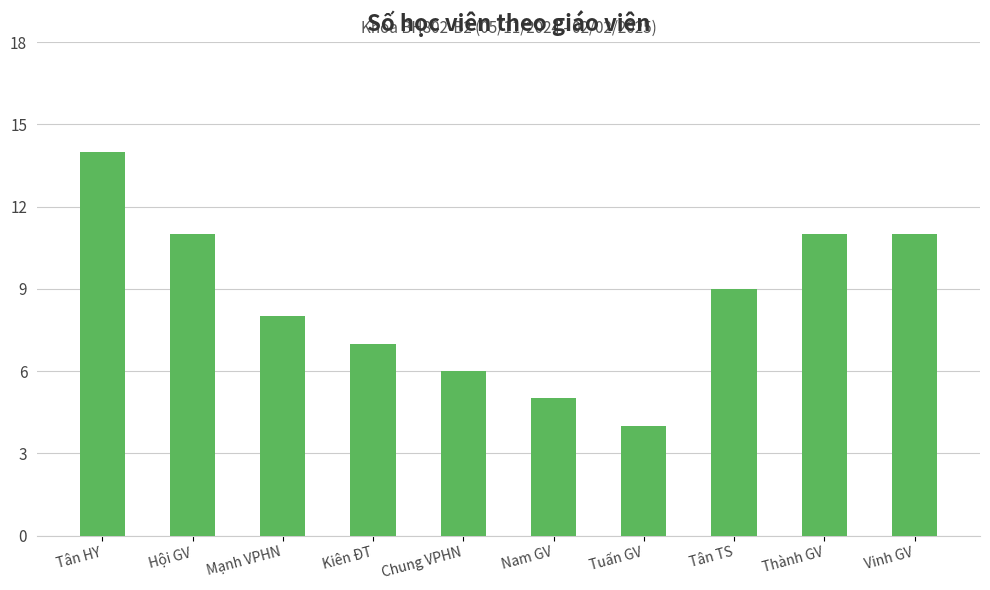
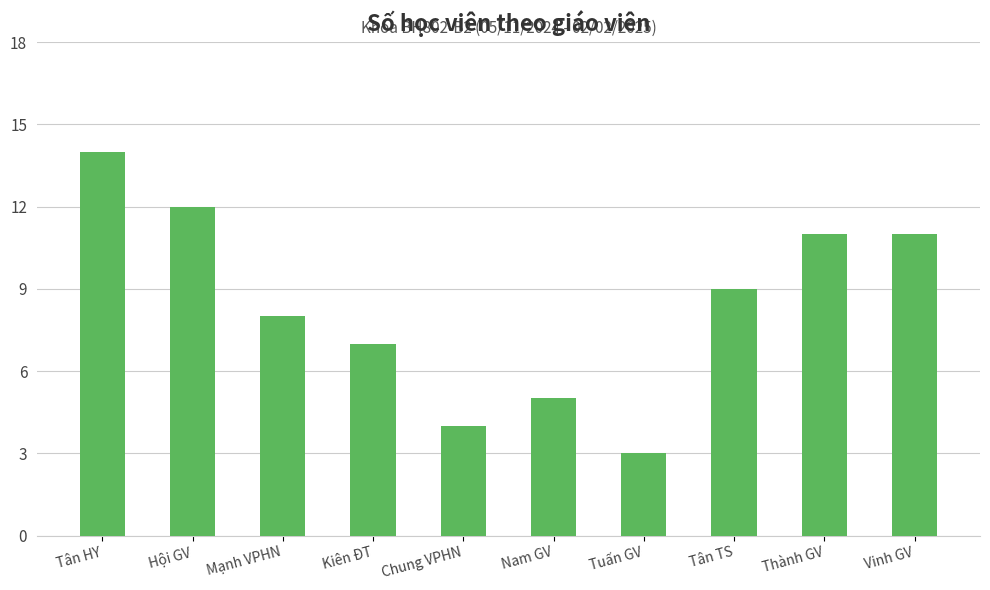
Hội GV: 11 -> 12
Chung VPHN: 6 -> 4
Tuấn GV: 4 -> 3
